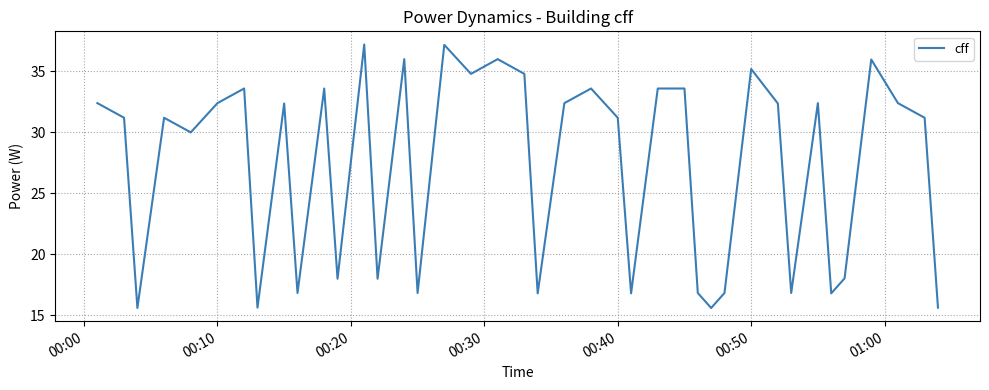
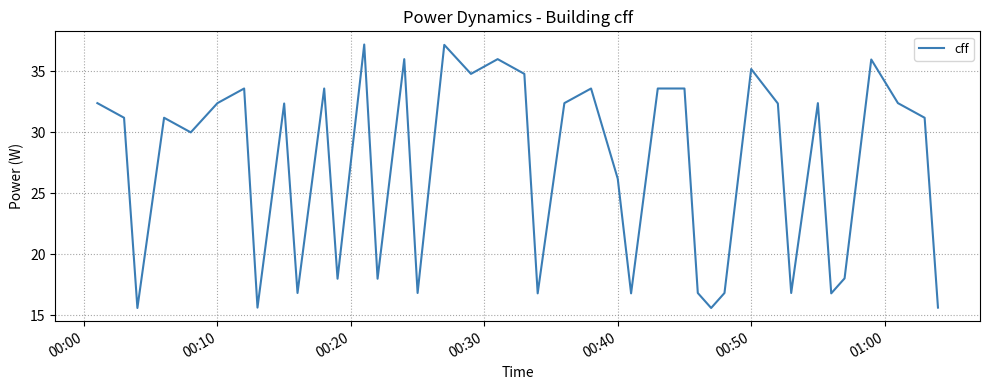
00:40: 31.2 -> 26.2
